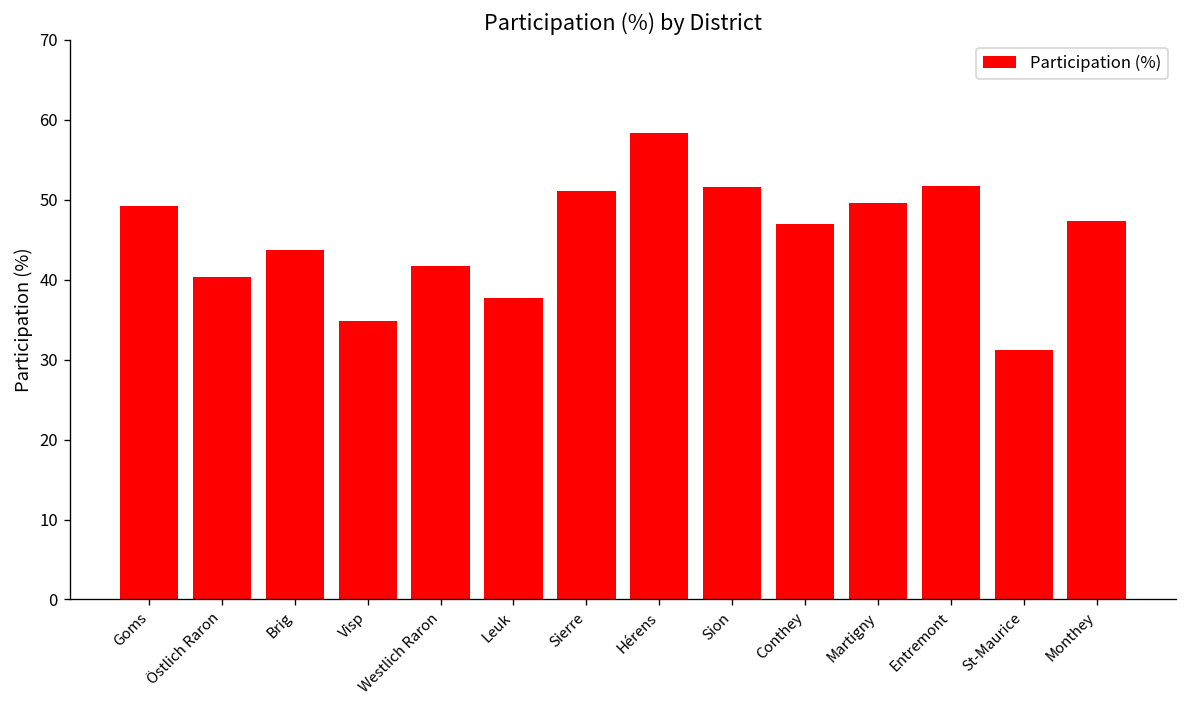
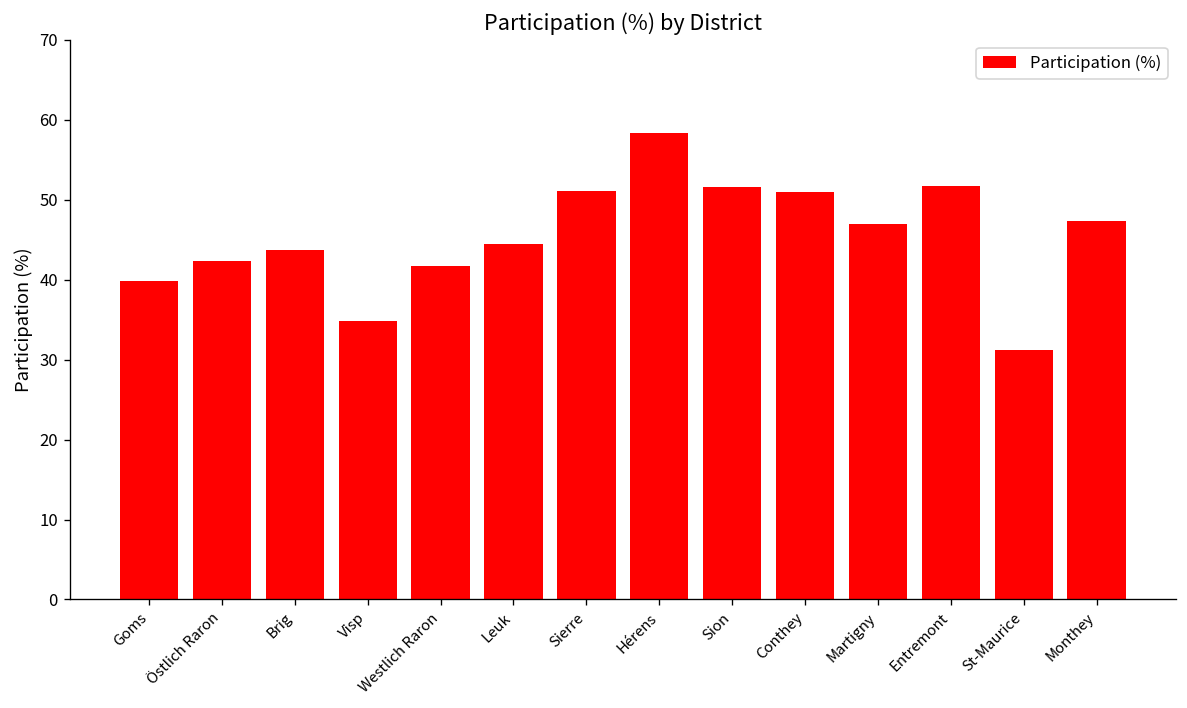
Goms: 49 -> 40
Östlich Raron: 40 -> 42
Leuk: 38 -> 44
Conthey: 47 -> 51
Martigny: 50 -> 47
